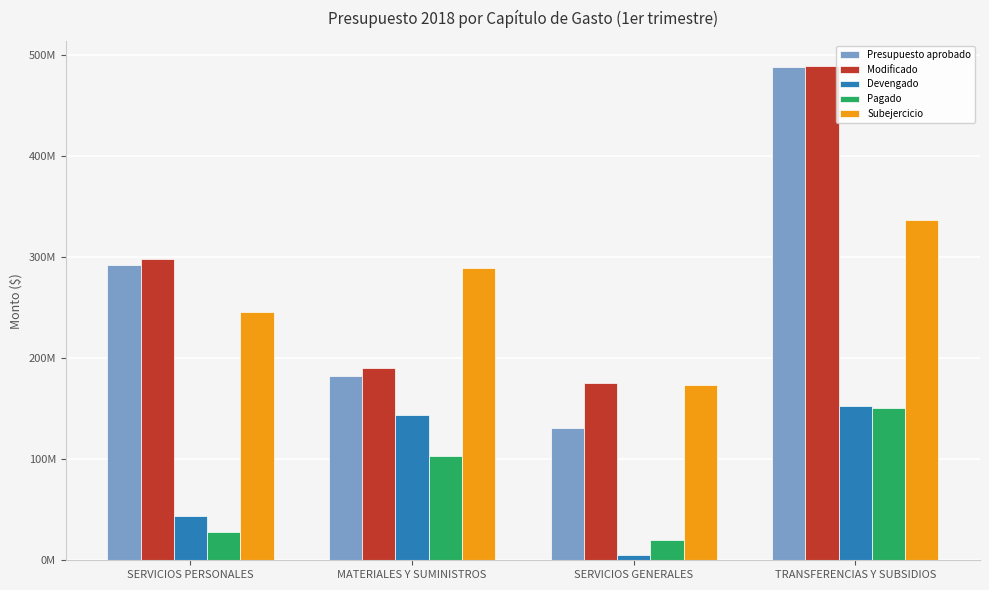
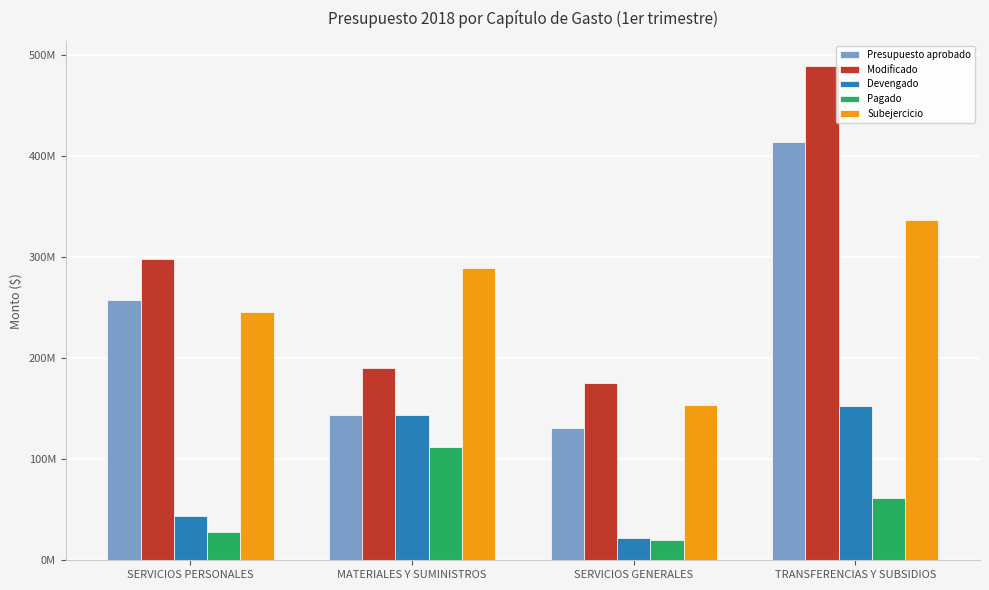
Presupuesto aprobado, SERVICIOS PERSONALES: 292000000 -> 258000000
Presupuesto aprobado, MATERIALES Y SUMINISTROS: 183000000 -> 144000000
Pagado, MATERIALES Y SUMINISTROS: 103000000 -> 112000000
Devengado, SERVICIOS GENERALES: 5000000 -> 22000000
Subejercicio, SERVICIOS GENERALES: 174000000 -> 153000000
Presupuesto aprobado, TRANSFERENCIAS Y SUBSIDIOS: 488000000 -> 413000000
Pagado, TRANSFERENCIAS Y SUBSIDIOS: 150000000 -> 62000000
